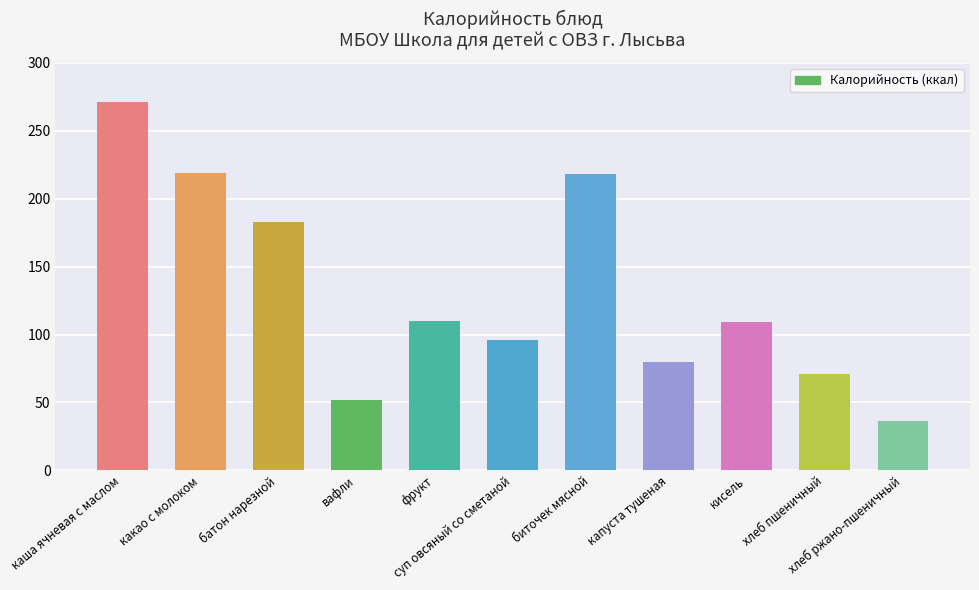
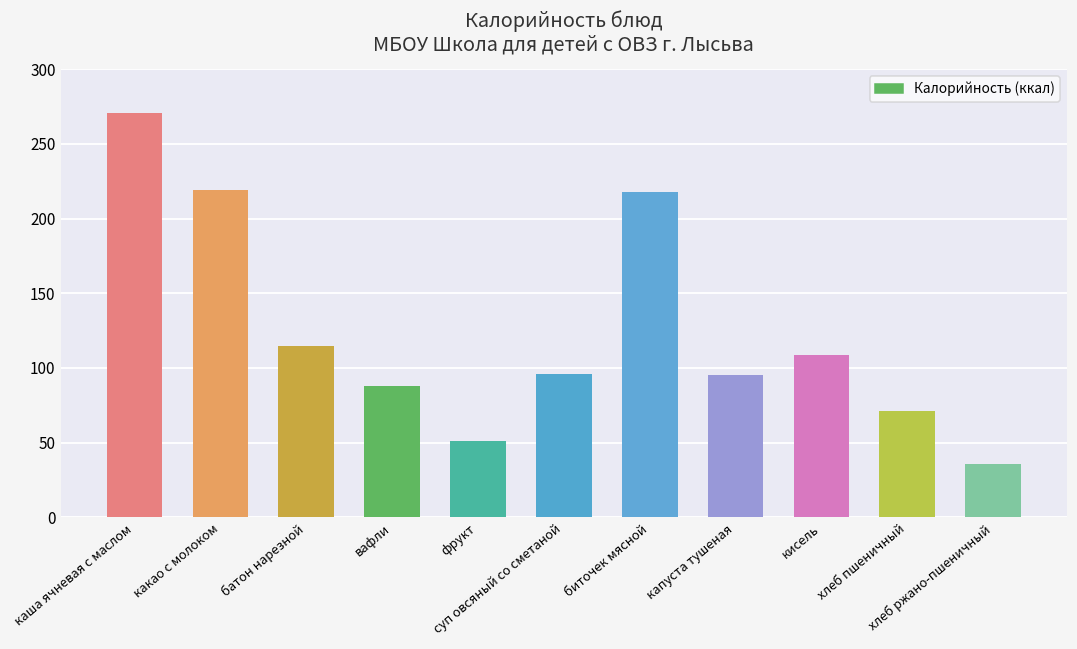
батон нарезной: 183 -> 115
вафли: 52 -> 88
фрукт: 110 -> 51
капуста тушеная: 80 -> 95
